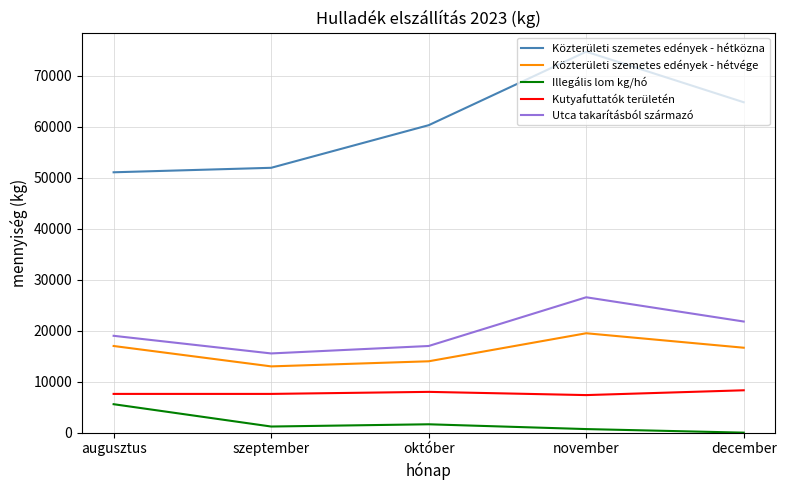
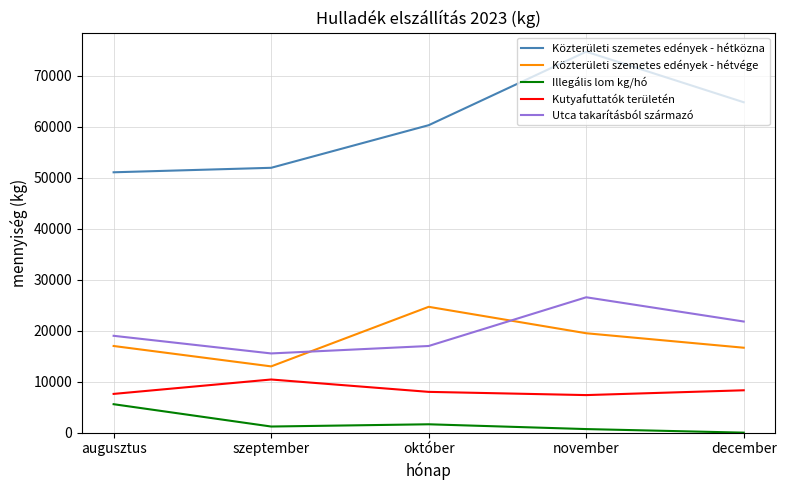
Kutyafuttatók területén, szeptember: 8000 -> 10000
Közterületi szemetes edények - hétvége, október: 14000 -> 25000
